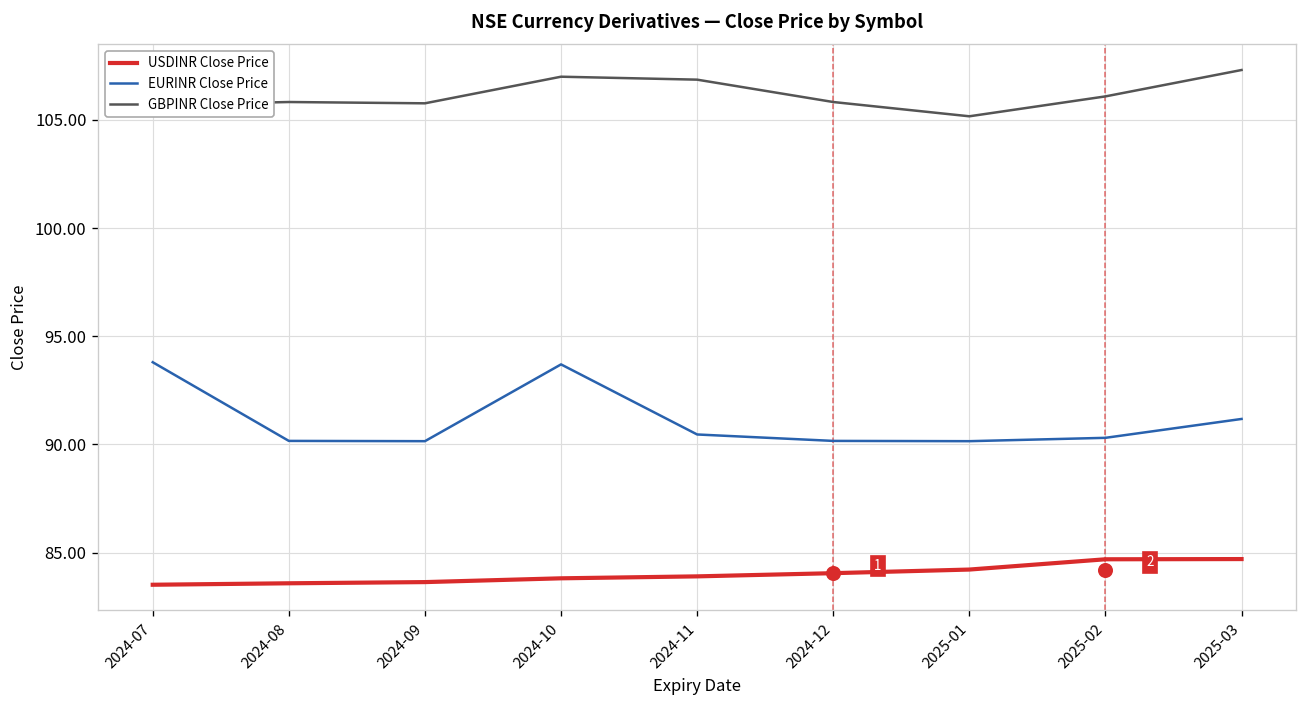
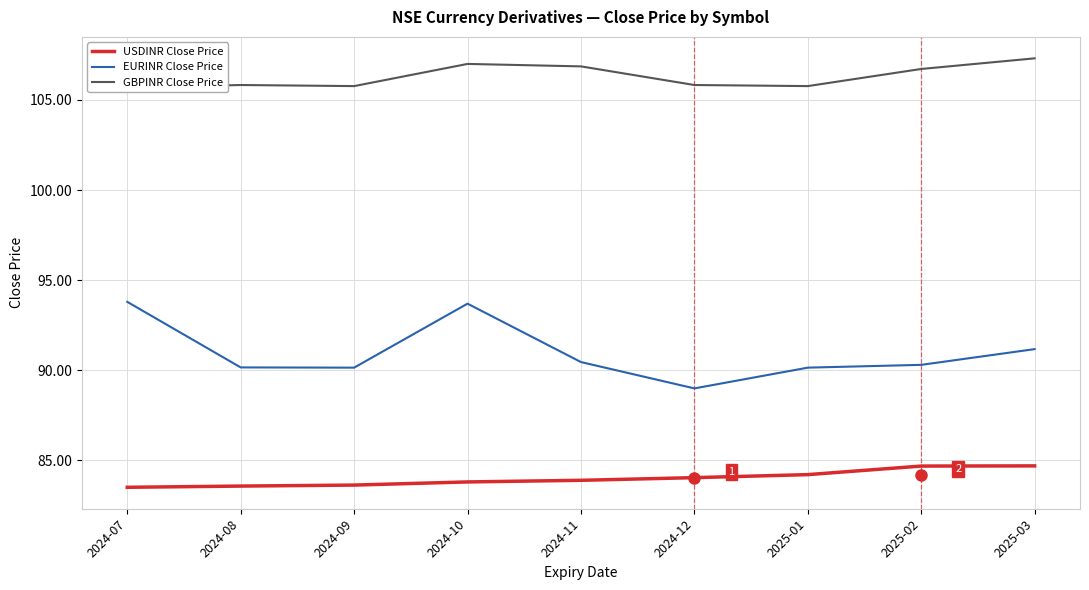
EURINR Close Price, 2024-12: 90.2 -> 89.0
GBPINR Close Price, 2025-01: 105.2 -> 105.8
GBPINR Close Price, 2025-02: 106.1 -> 106.7
